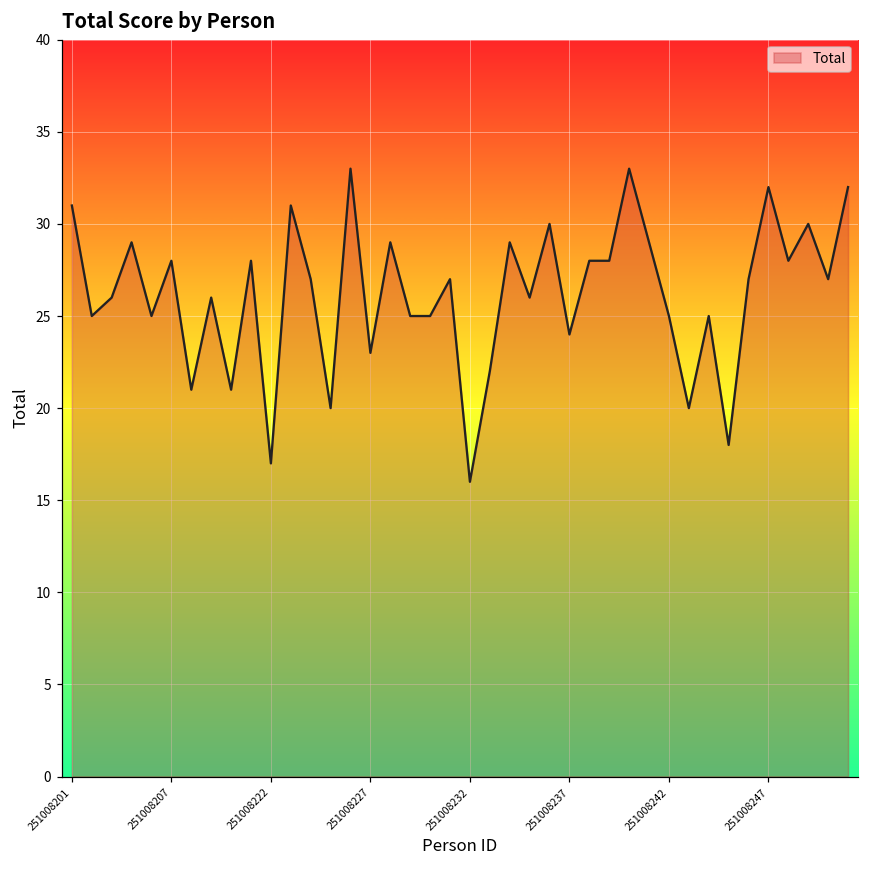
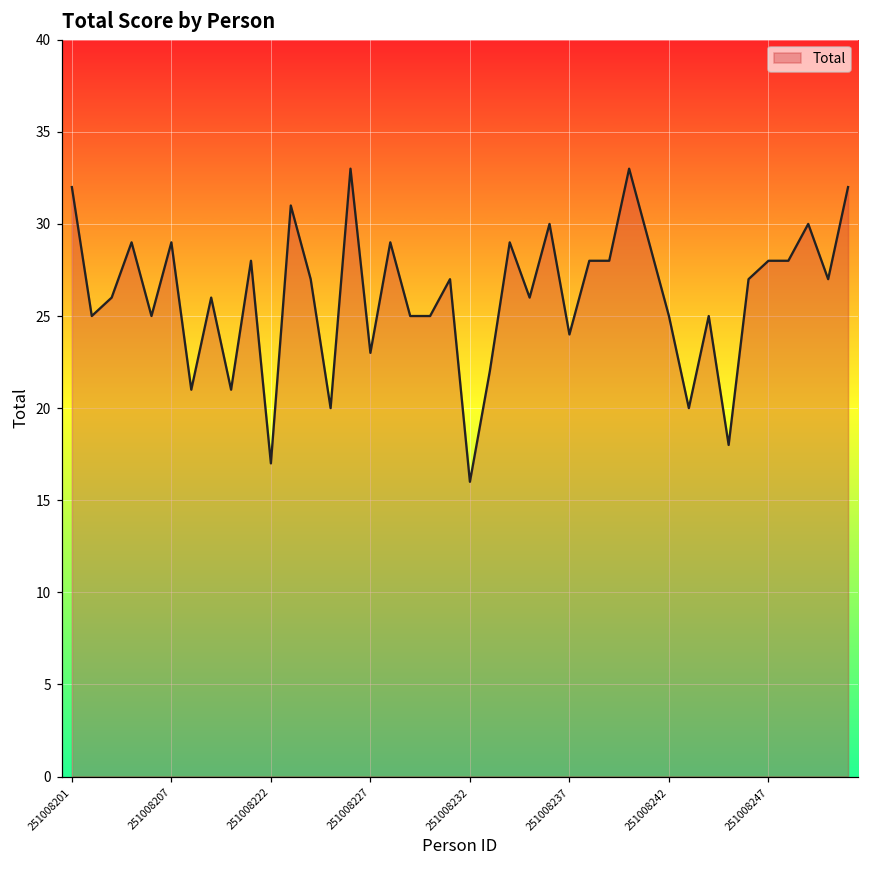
251008201: 31 -> 32
251008207: 28 -> 29
251008247: 32 -> 28
